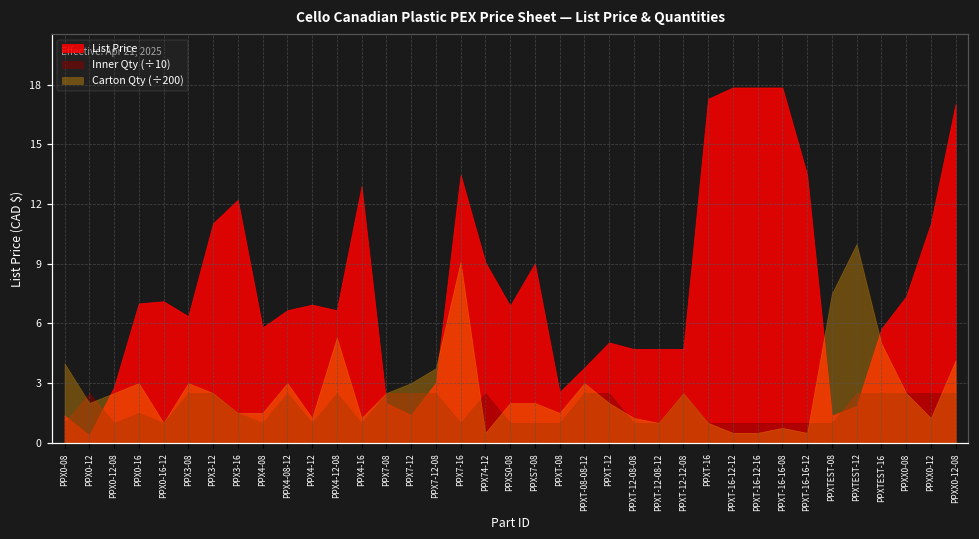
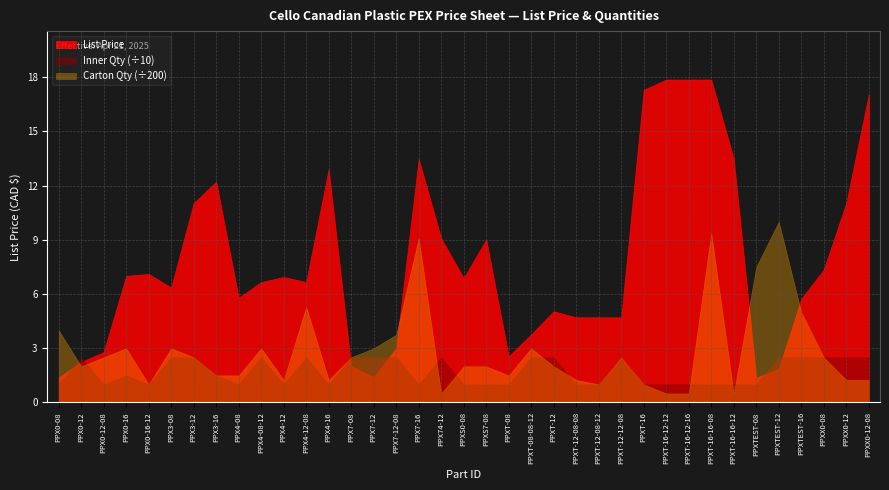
List Price, PPX0-12: 0.4 -> 2.2
Carton Qty (÷200), PPXT-16-16-08: 0.8 -> 9.4
Carton Qty (÷200), PPXX0-12-08: 4.2 -> 1.3
